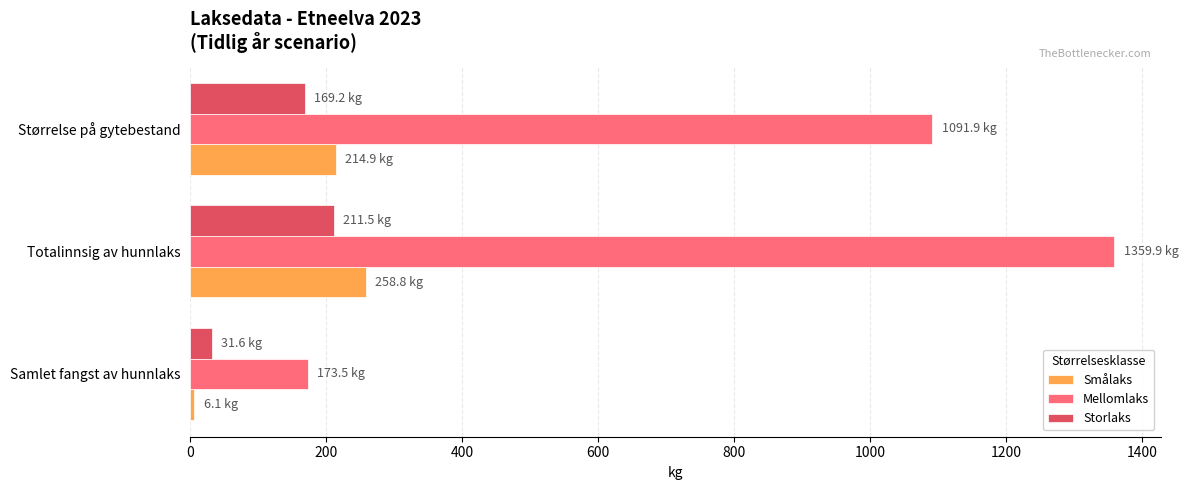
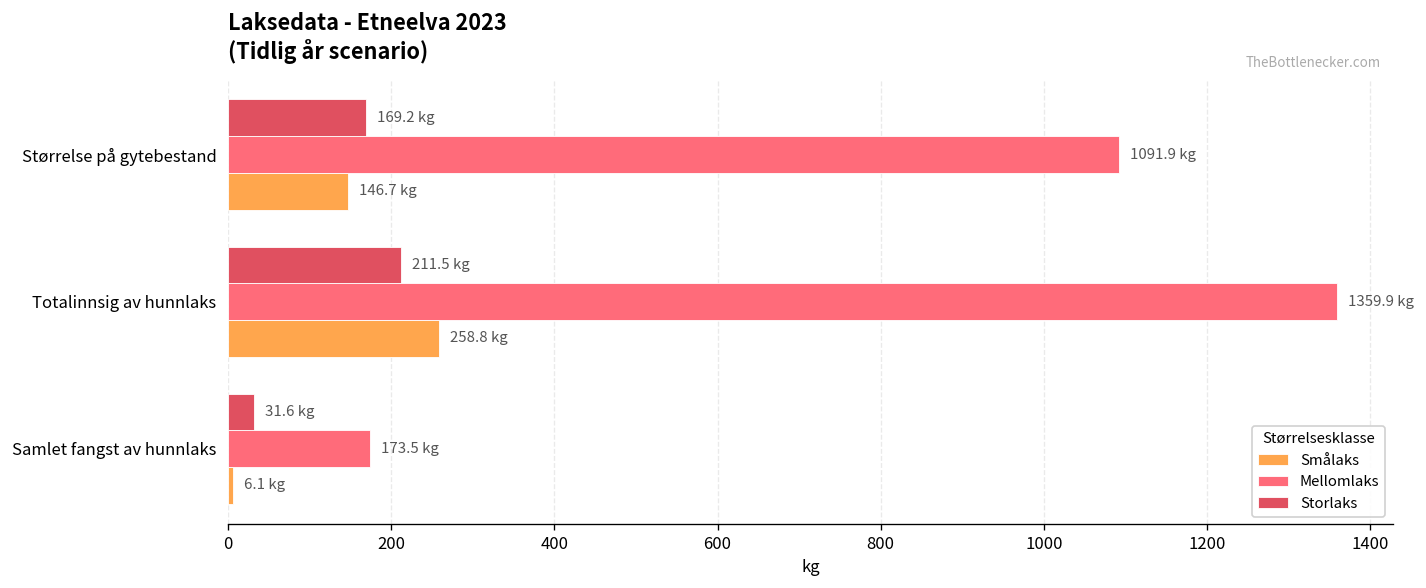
Smålaks, Størrelse på gytebestand: 214.9 -> 146.7
